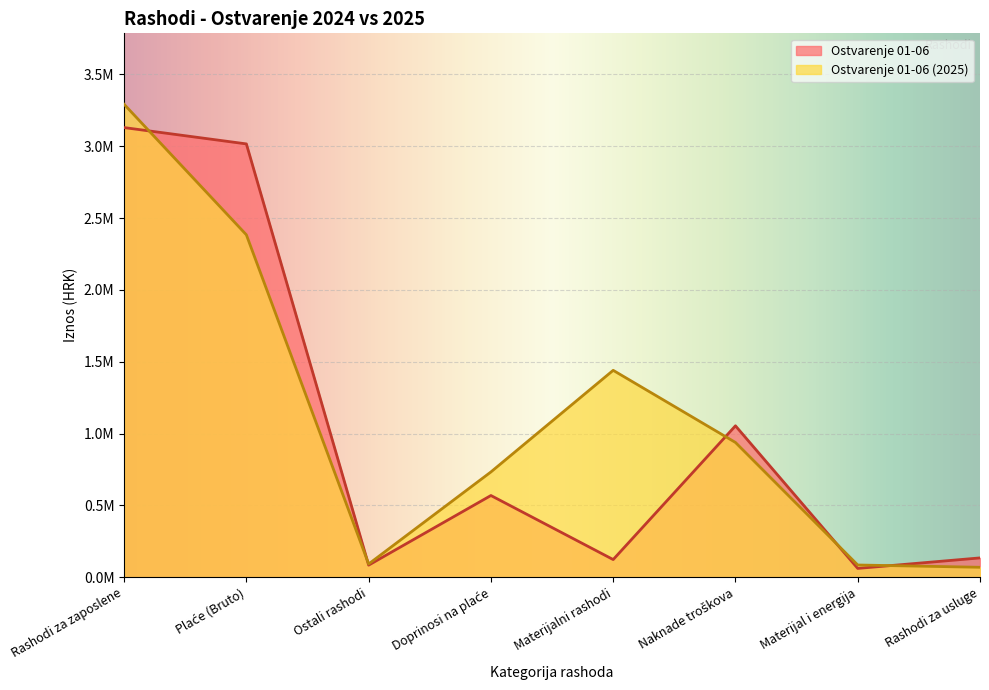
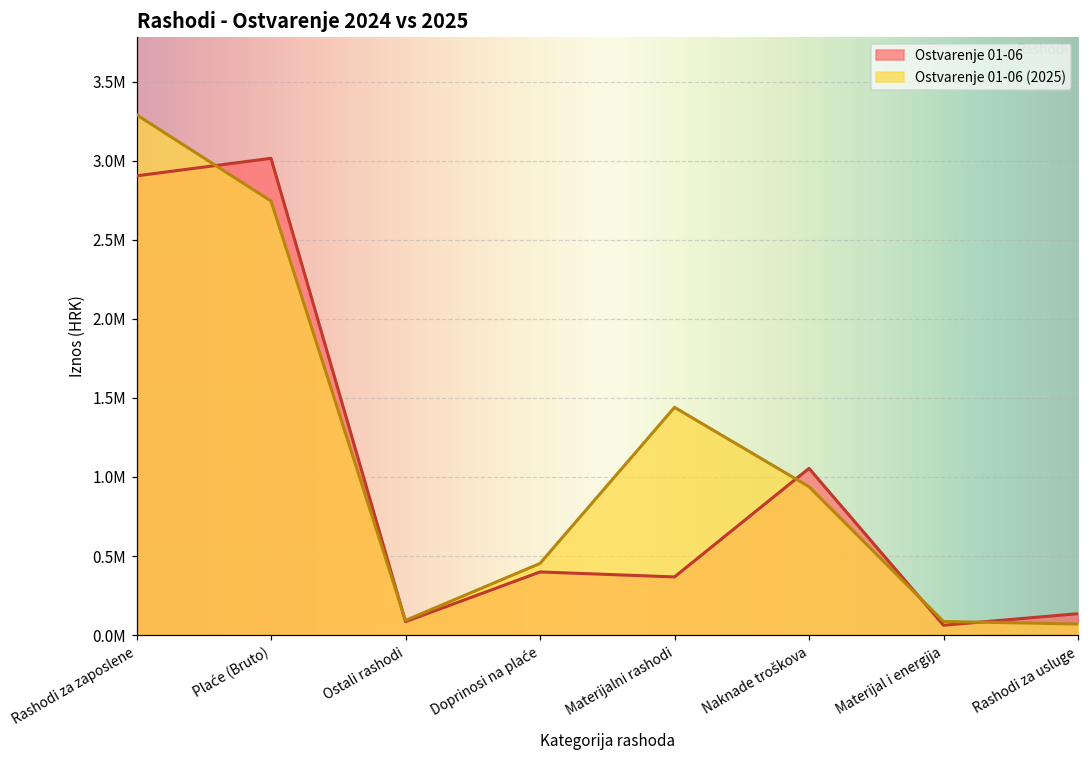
Ostvarenje 01-06, Rashodi za zaposlene: 3130000 -> 2900000
Ostvarenje 01-06 (2025), Plaće (Bruto): 2380000 -> 2750000
Ostvarenje 01-06, Doprinosi na plaće: 570000 -> 400000
Ostvarenje 01-06 (2025), Doprinosi na plaće: 730000 -> 450000
Ostvarenje 01-06, Materijalni rashodi: 120000 -> 370000
